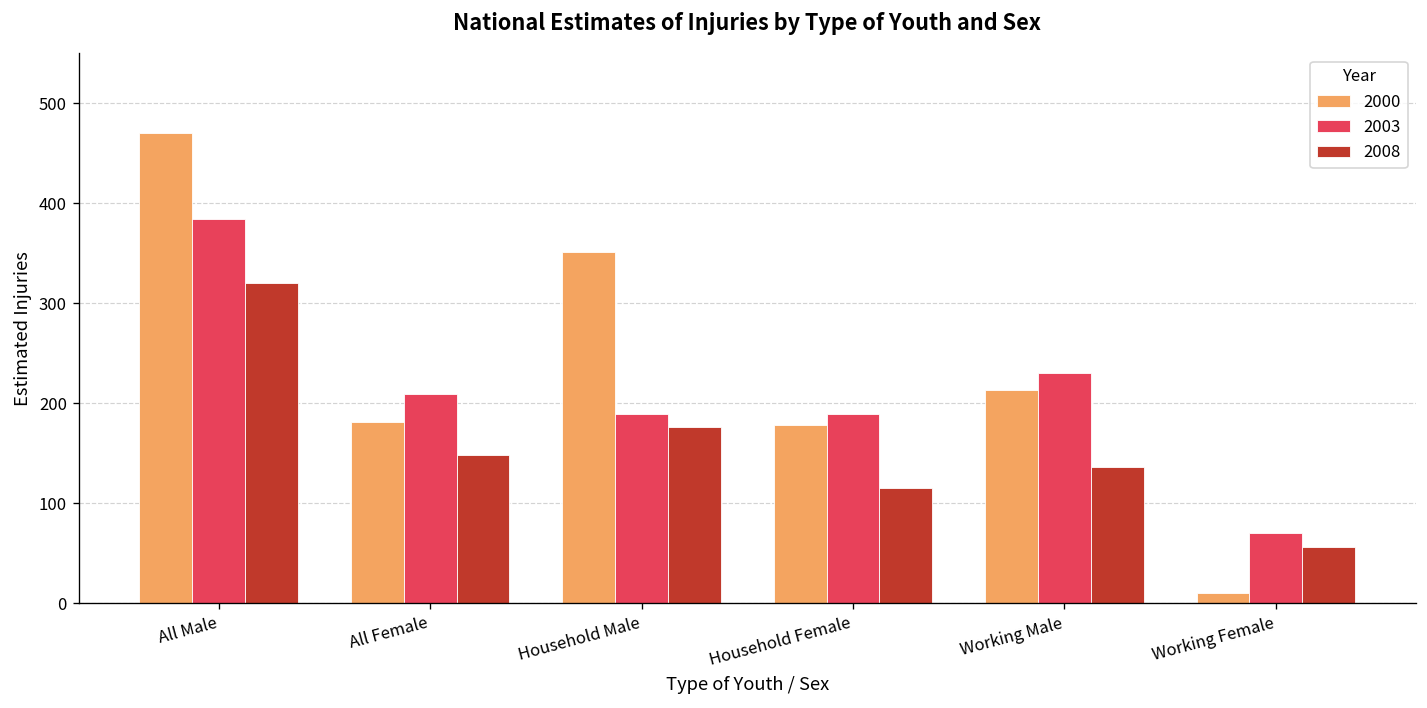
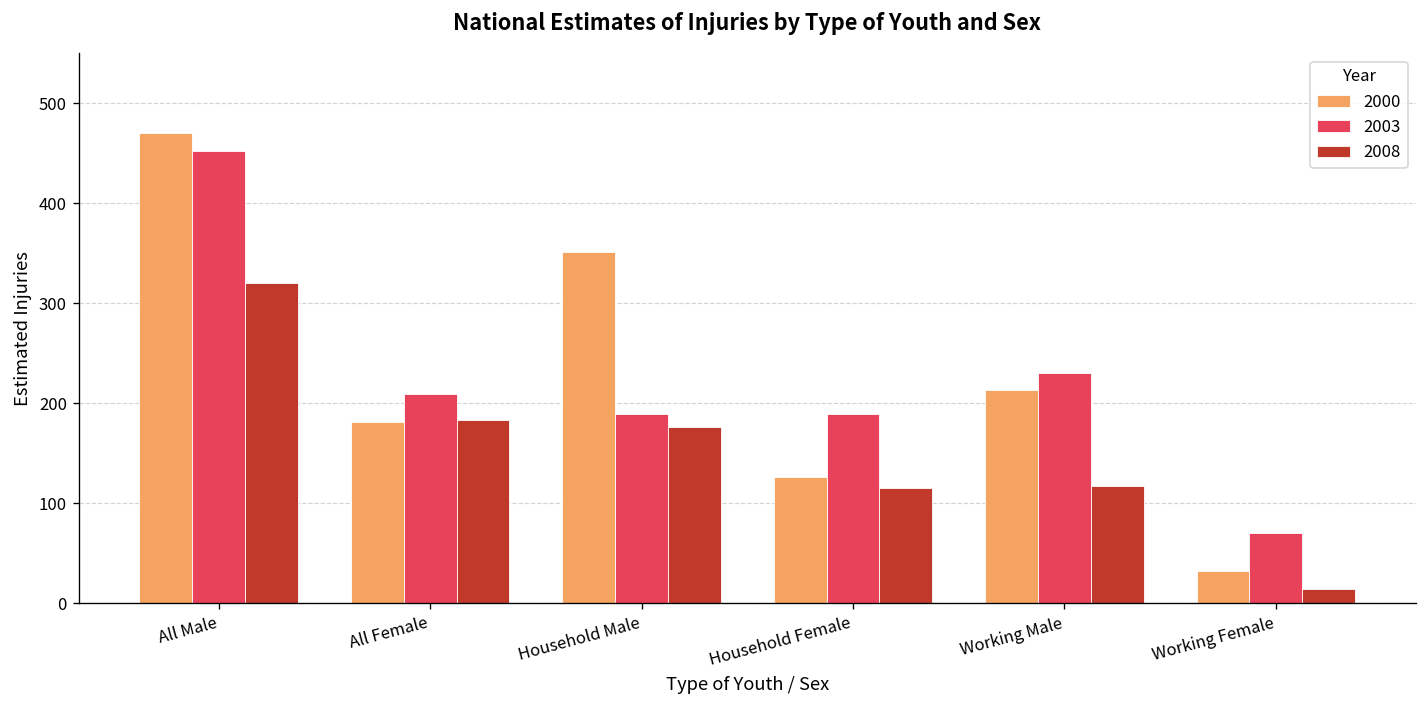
2003, All Male: 380 -> 450
2008, All Female: 150 -> 180
2000, Household Female: 180 -> 130
2008, Working Male: 140 -> 120
2000, Working Female: 10 -> 30
2008, Working Female: 60 -> 10
